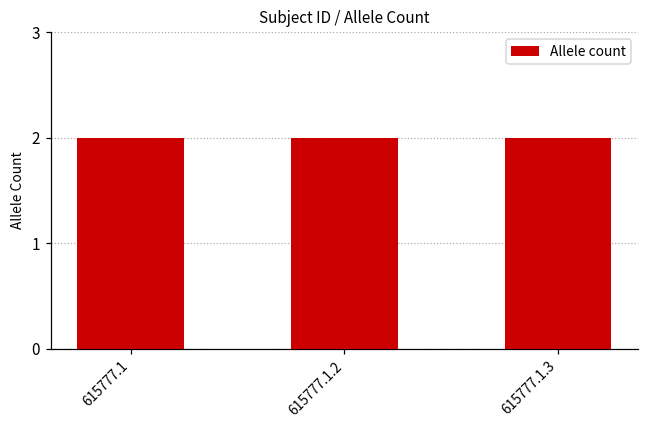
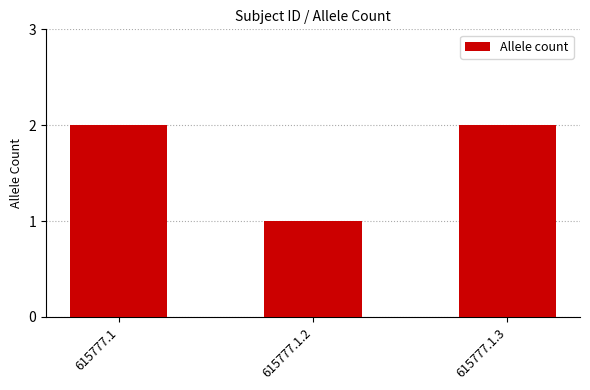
615777.1.2: 2 -> 1
